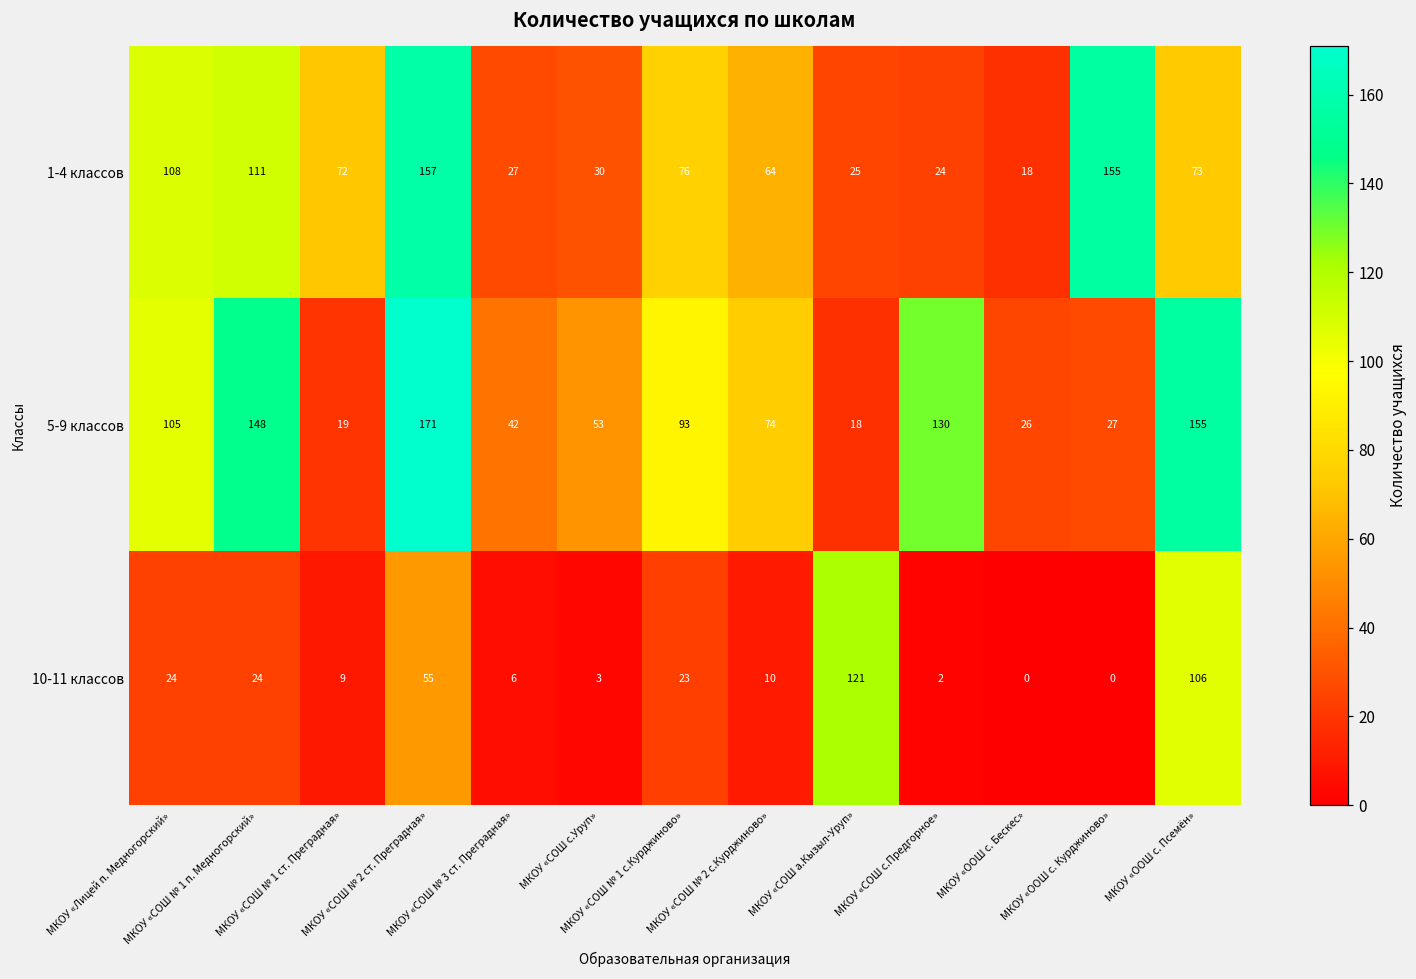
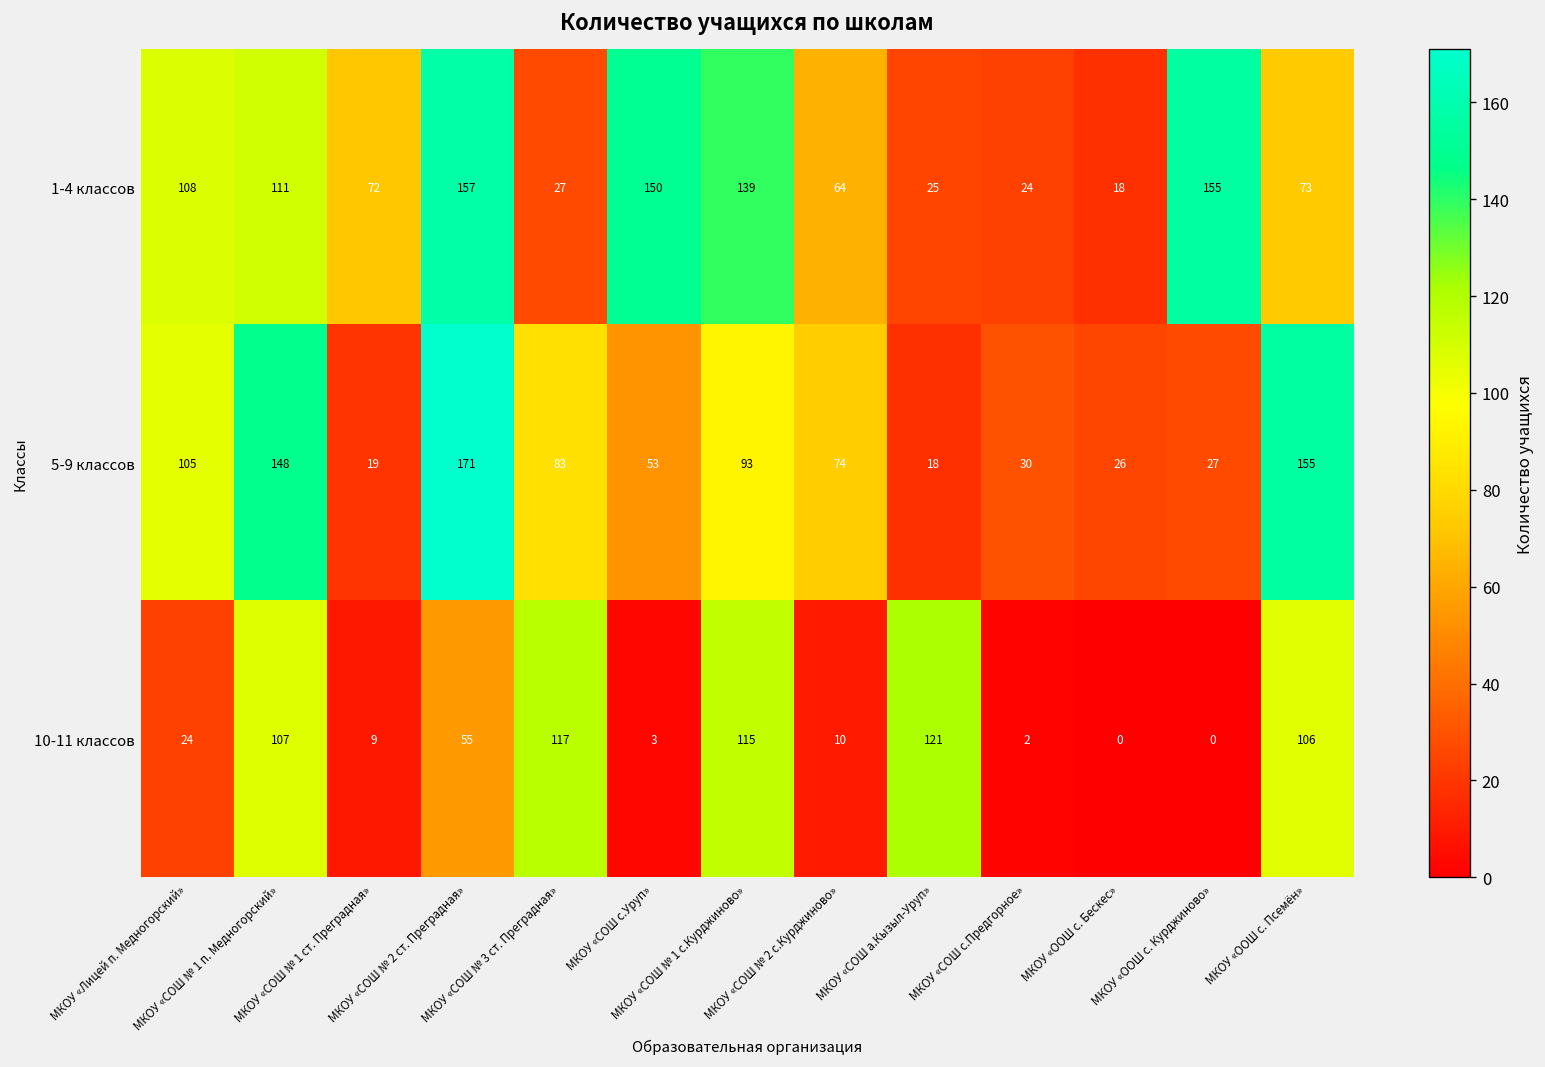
1-4 классов, МКОУ «СОШ с.Уруп»: 30 -> 150
1-4 классов, МКОУ «СОШ № 1 с.Курджиново»: 76 -> 139
5-9 классов, МКОУ «СОШ № 3 ст. Преградная»: 42 -> 83
5-9 классов, МКОУ «СОШ с.Предгорное»: 130 -> 30
10-11 классов, МКОУ «СОШ № 1 п. Медногорский»: 24 -> 107
10-11 классов, МКОУ «СОШ № 3 ст. Преградная»: 6 -> 117
10-11 классов, МКОУ «СОШ № 1 с.Курджиново»: 23 -> 115
